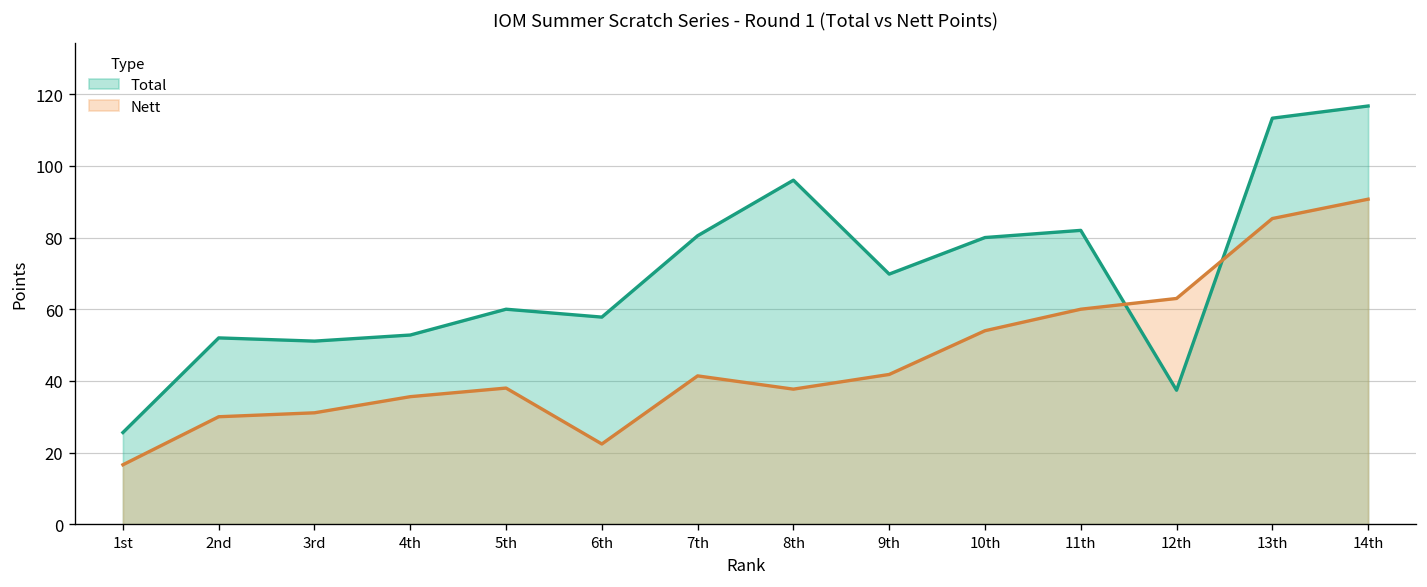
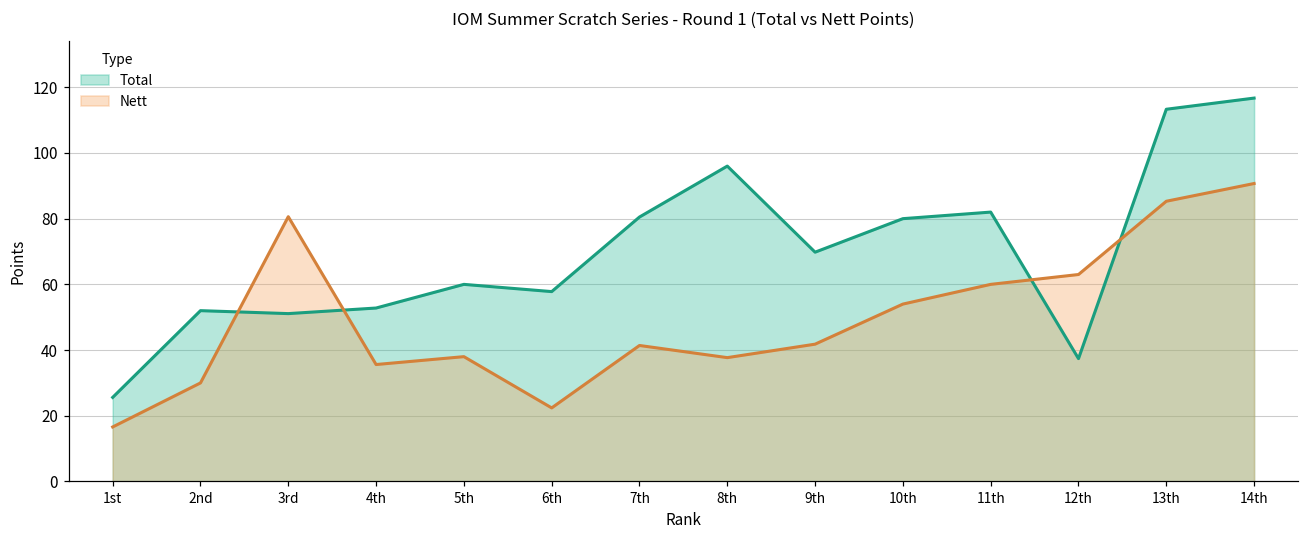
Nett, 3rd: 31 -> 81
